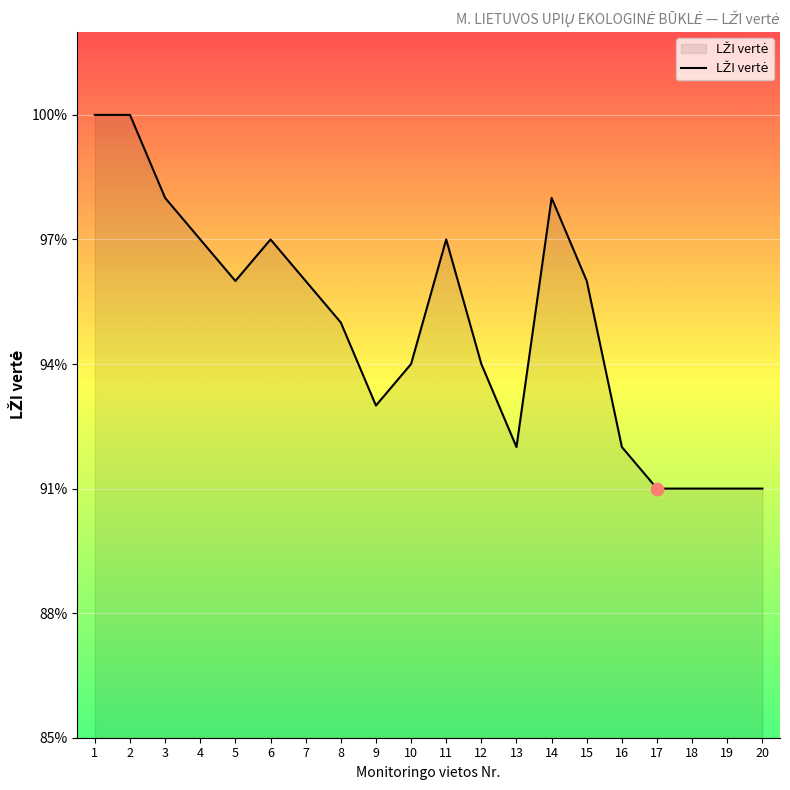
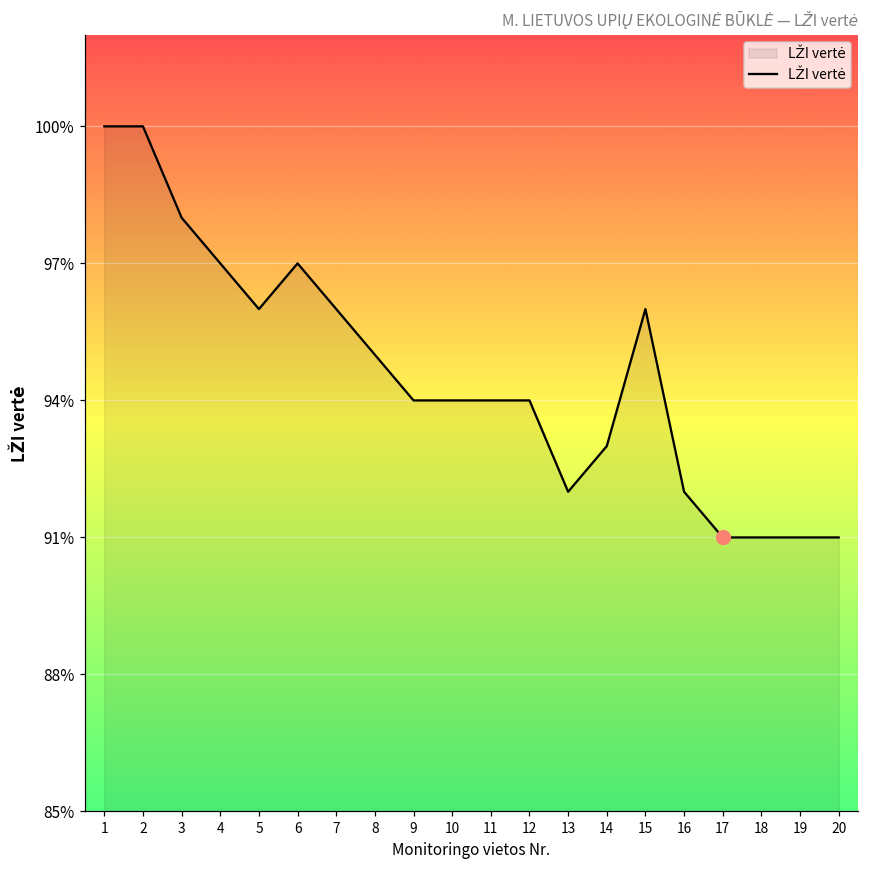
LŽI vertė, 9: 93.0% -> 94.0%
LŽI vertė, 11: 97.0% -> 94.0%
LŽI vertė, 14: 98.0% -> 93.0%
